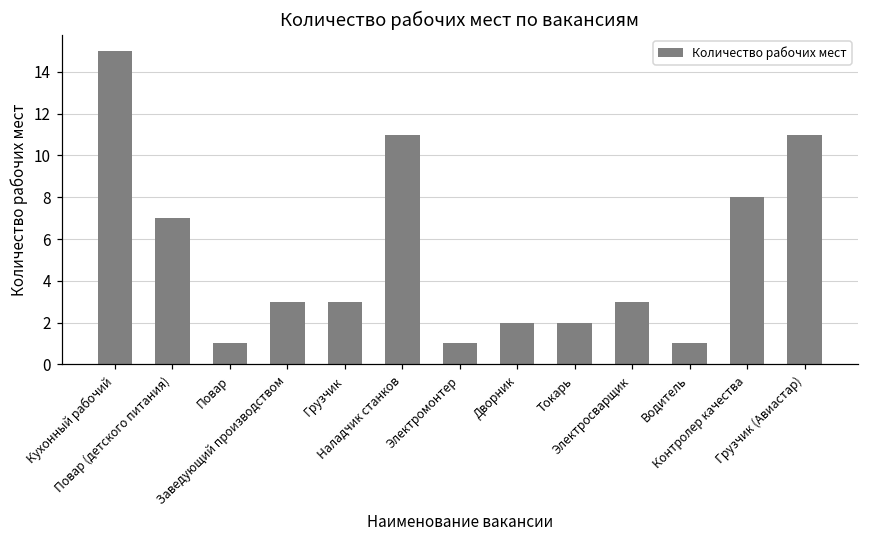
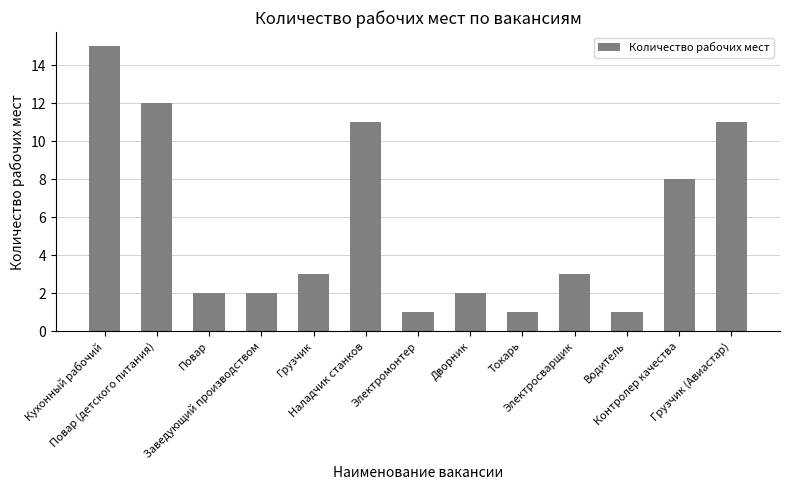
Повар (детского питания): 7 -> 12
Повар: 1 -> 2
Заведующий производством: 3 -> 2
Токарь: 2 -> 1
